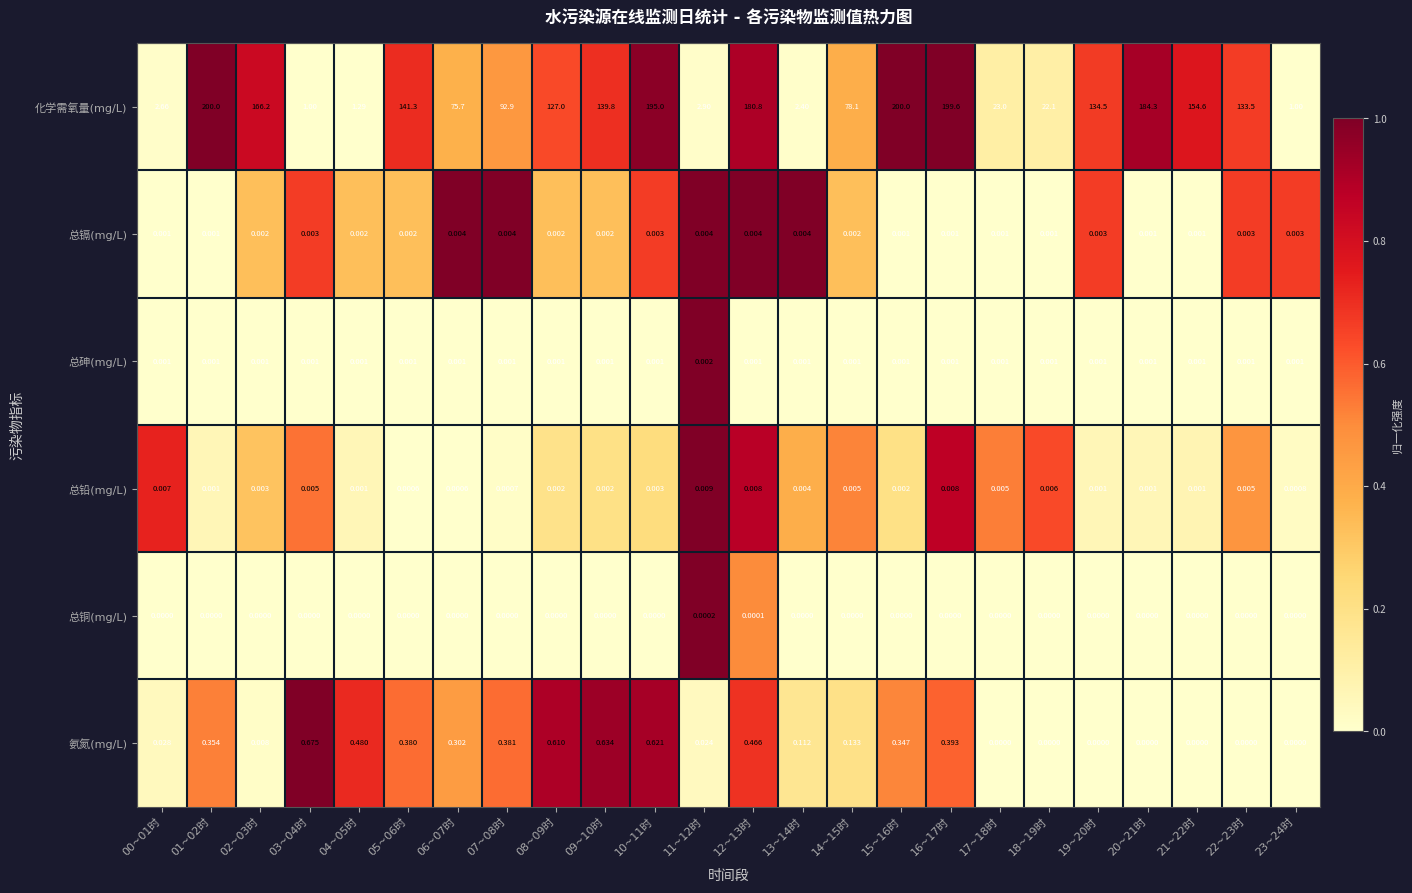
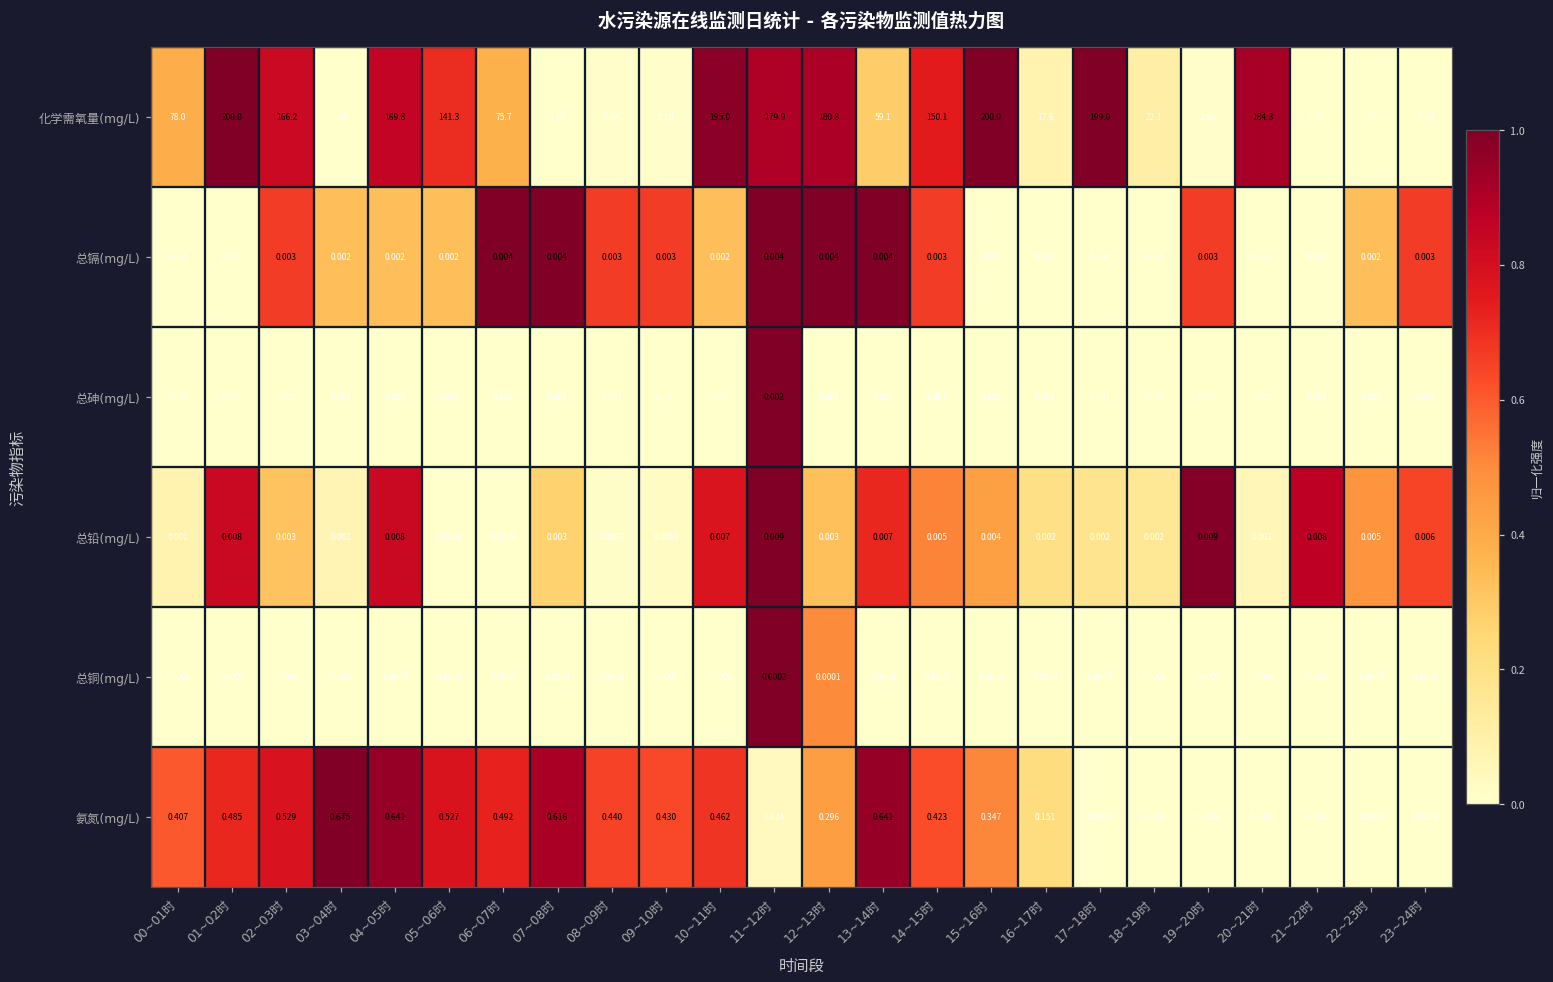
化学需氧量(mg/L), 00~01时: 2.66 -> 78.0
化学需氧量(mg/L), 04~05时: 1.29 -> 169.8
化学需氧量(mg/L), 07~08时: 92.9 -> 1.70
化学需氧量(mg/L), 08~09时: 127.0 -> 1.84
化学需氧量(mg/L), 09~10时: 139.8 -> 2.10
化学需氧量(mg/L), 11~12时: 2.90 -> 179.9
化学需氧量(mg/L), 13~14时: 2.40 -> 59.1
化学需氧量(mg/L), 14~15时: 78.1 -> 150.1
化学需氧量(mg/L), 16~17时: 199.6 -> 17.6
化学需氧量(mg/L), 17~18时: 23.0 -> 199.0
化学需氧量(mg/L), 19~20时: 134.5 -> 2.80
化学需氧量(mg/L), 21~22时: 154.6 -> 1.70
化学需氧量(mg/L), 22~23时: 133.5 -> 1.45
总镉(mg/L), 02~03时: 0.002 -> 0.003
总镉(mg/L), 03~04时: 0.003 -> 0.002
总镉(mg/L), 08~09时: 0.002 -> 0.003
总镉(mg/L), 09~10时: 0.002 -> 0.003
总镉(mg/L), 10~11时: 0.003 -> 0.002
总镉(mg/L), 14~15时: 0.002 -> 0.003
总镉(mg/L), 22~23时: 0.003 -> 0.002
总铅(mg/L), 00~01时: 0.007 -> 0.001
总铅(mg/L), 01~02时: 0.001 -> 0.008
总铅(mg/L), 03~04时: 0.005 -> 0.001
总铅(mg/L), 04~05时: 0.001 -> 0.008
总铅(mg/L), 07~08时: 0.0007 -> 0.003
总铅(mg/L), 08~09时: 0.002 -> 0.0007
总铅(mg/L), 09~10时: 0.002 -> 0.0008
总铅(mg/L), 10~11时: 0.003 -> 0.007
总铅(mg/L), 12~13时: 0.008 -> 0.003
总铅(mg/L), 13~14时: 0.004 -> 0.007
总铅(mg/L), 15~16时: 0.002 -> 0.004
总铅(mg/L), 16~17时: 0.008 -> 0.002
总铅(mg/L), 17~18时: 0.005 -> 0.002
总铅(mg/L), 18~19时: 0.006 -> 0.002
总铅(mg/L), 19~20时: 0.001 -> 0.009
总铅(mg/L), 21~22时: 0.001 -> 0.008
总铅(mg/L), 23~24时: 0.0008 -> 0.006
氨氮(mg/L), 00~01时: 0.028 -> 0.407
氨氮(mg/L), 01~02时: 0.354 -> 0.485
氨氮(mg/L), 02~03时: 0.008 -> 0.529
氨氮(mg/L), 04~05时: 0.480 -> 0.641
氨氮(mg/L), 05~06时: 0.380 -> 0.527
氨氮(mg/L), 06~07时: 0.302 -> 0.492
氨氮(mg/L), 07~08时: 0.381 -> 0.616
氨氮(mg/L), 08~09时: 0.610 -> 0.440
氨氮(mg/L), 09~10时: 0.634 -> 0.430
氨氮(mg/L), 10~11时: 0.621 -> 0.462
氨氮(mg/L), 12~13时: 0.466 -> 0.296
氨氮(mg/L), 13~14时: 0.112 -> 0.641
氨氮(mg/L), 14~15时: 0.133 -> 0.423
氨氮(mg/L), 16~17时: 0.393 -> 0.151
